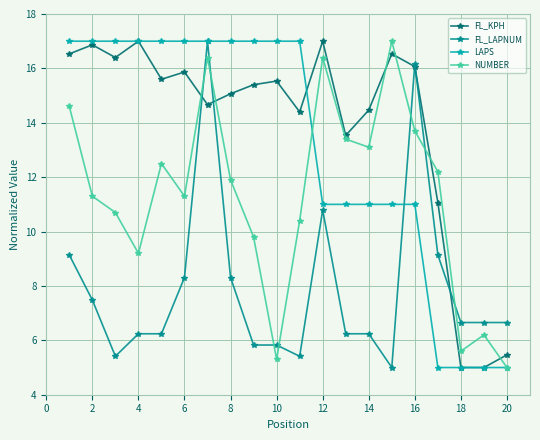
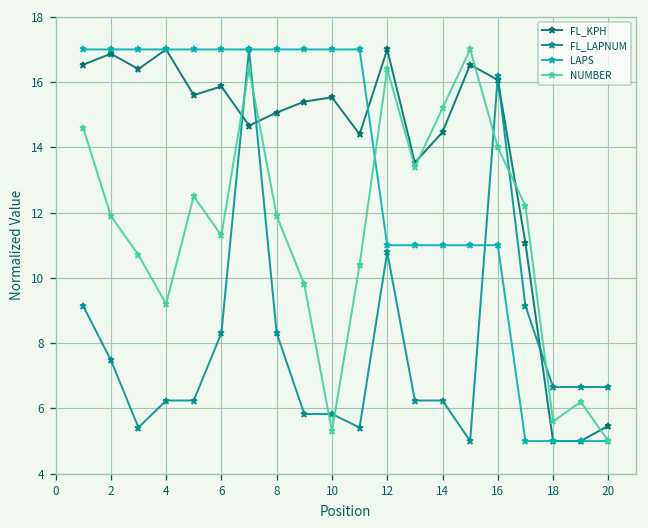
NUMBER, 2: 11.3 -> 11.9
NUMBER, 14: 13.1 -> 15.2
NUMBER, 16: 13.7 -> 14.0
